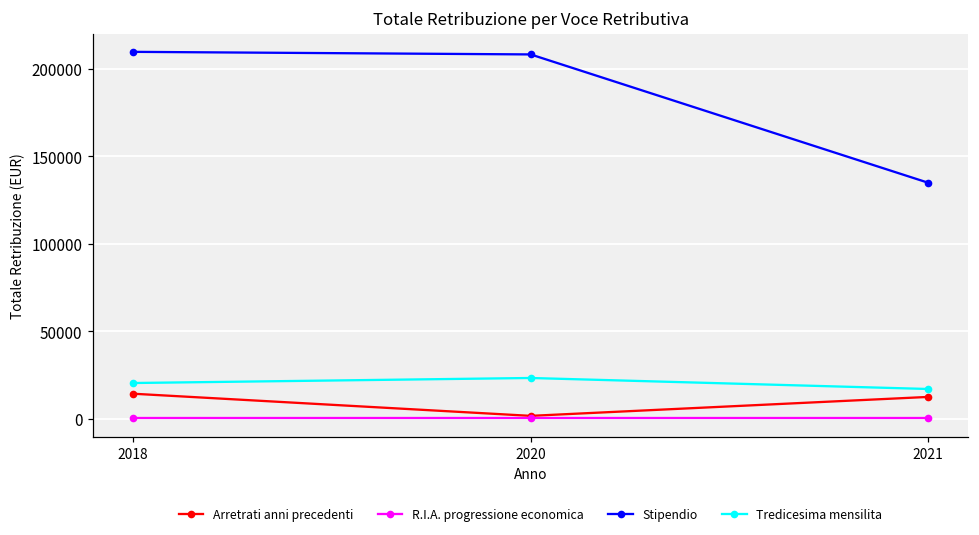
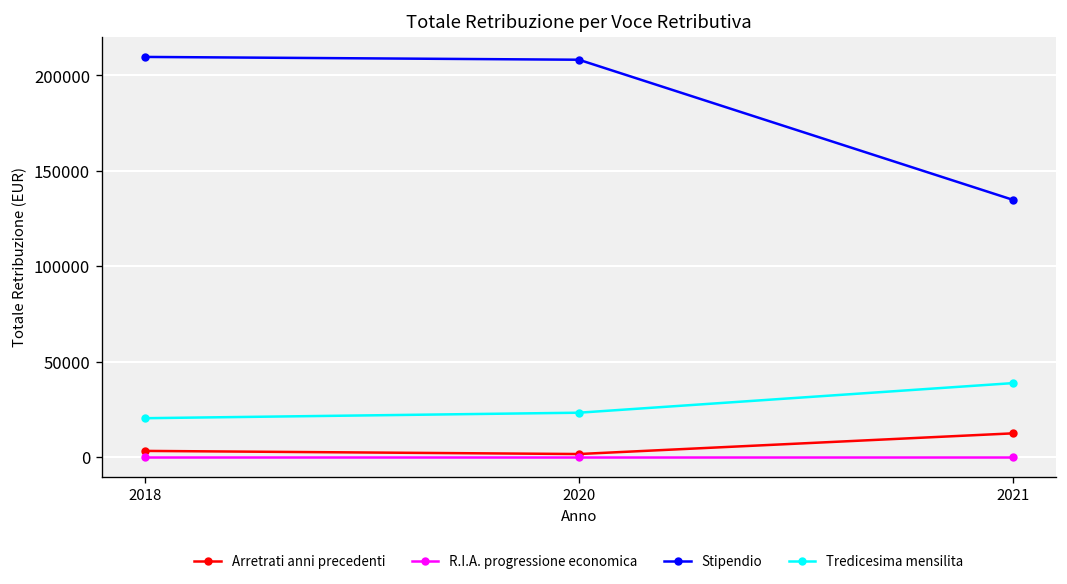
Arretrati anni precedenti, 2018: 14000 -> 3000
Tredicesima mensilita, 2021: 17000 -> 39000
